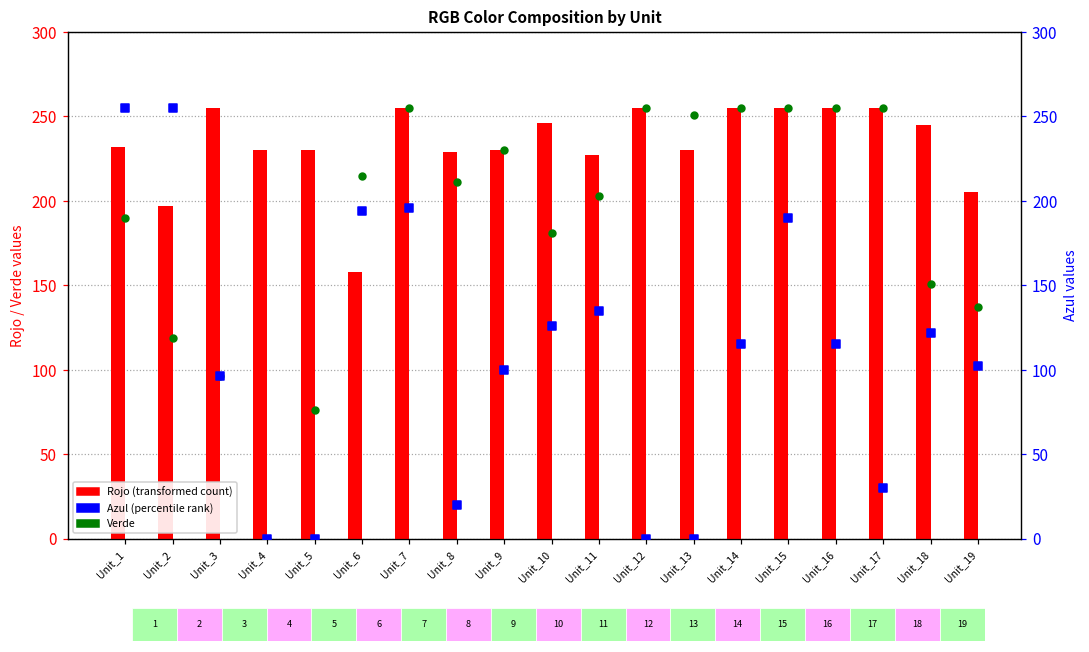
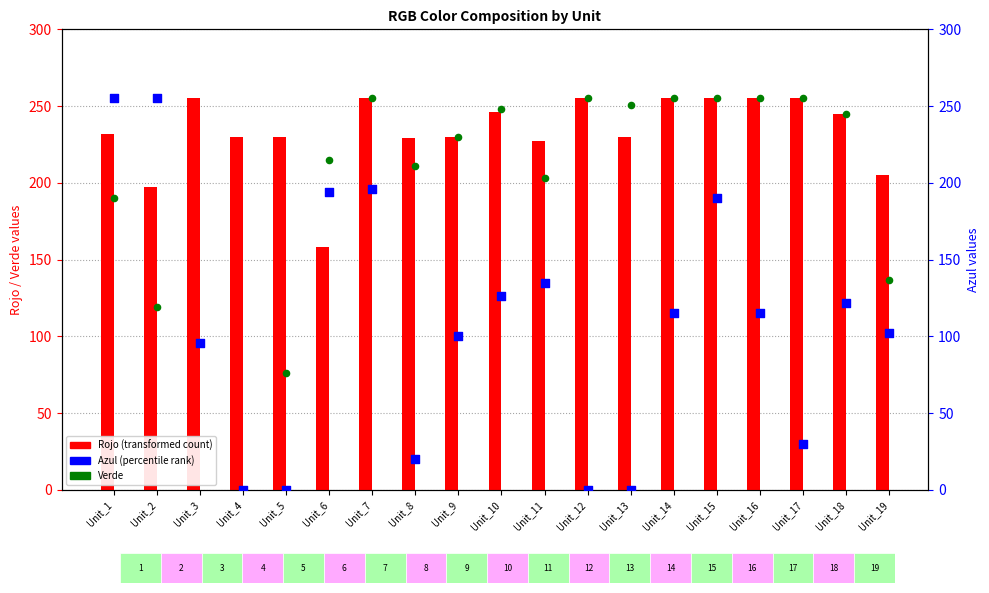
Verde, Unit_10: 181 -> 248
Verde, Unit_18: 151 -> 245
